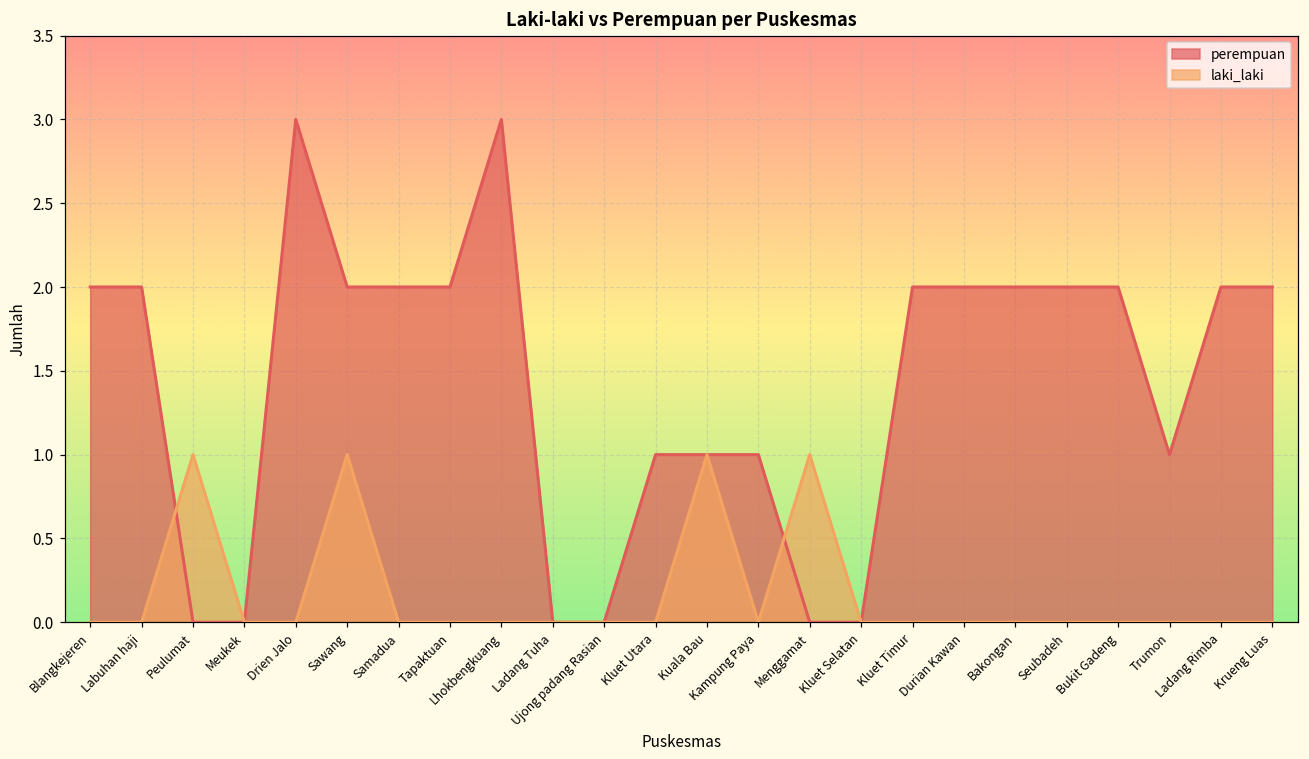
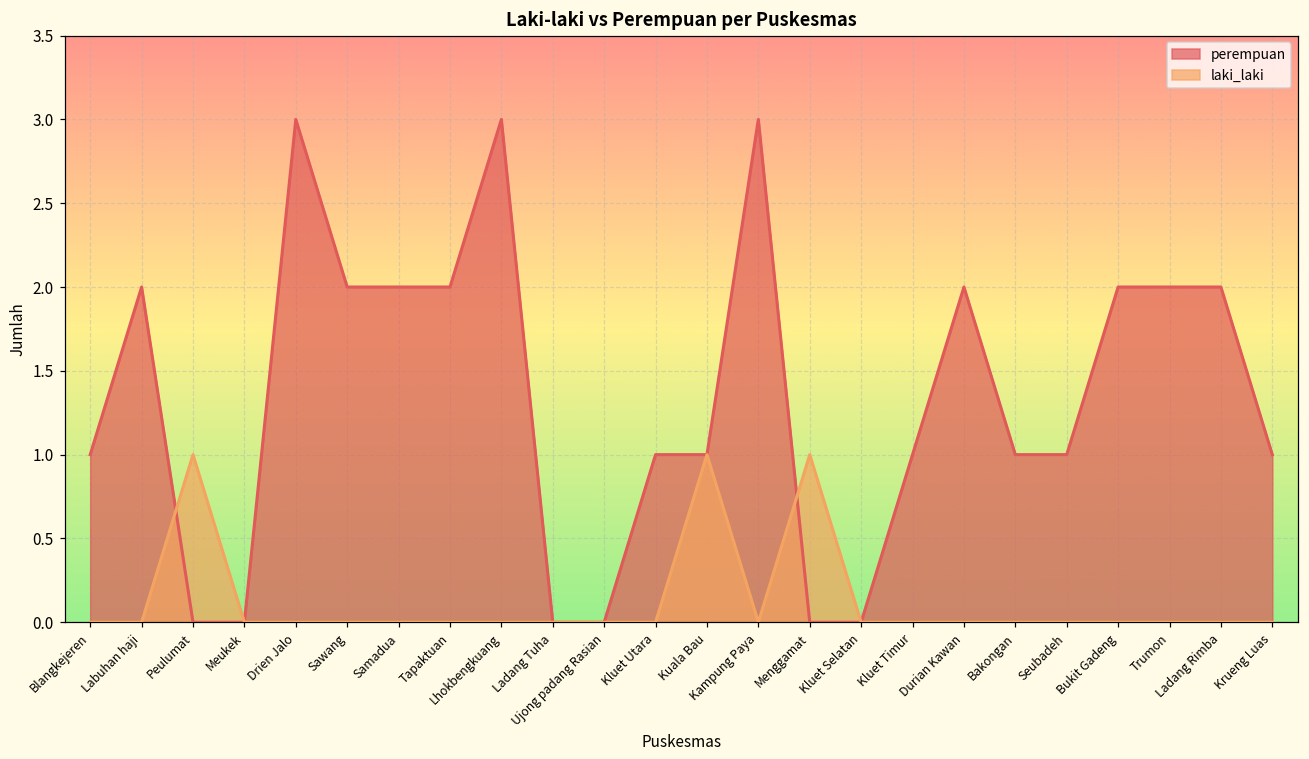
perempuan, Blangkejeren: 2 -> 1
laki_laki, Sawang: 1 -> 0
perempuan, Kampung Paya: 1 -> 3
perempuan, Kluet Timur: 2 -> 1
perempuan, Bakongan: 2 -> 1
perempuan, Seubadeh: 2 -> 1
perempuan, Trumon: 1 -> 2
perempuan, Krueng Luas: 2 -> 1
